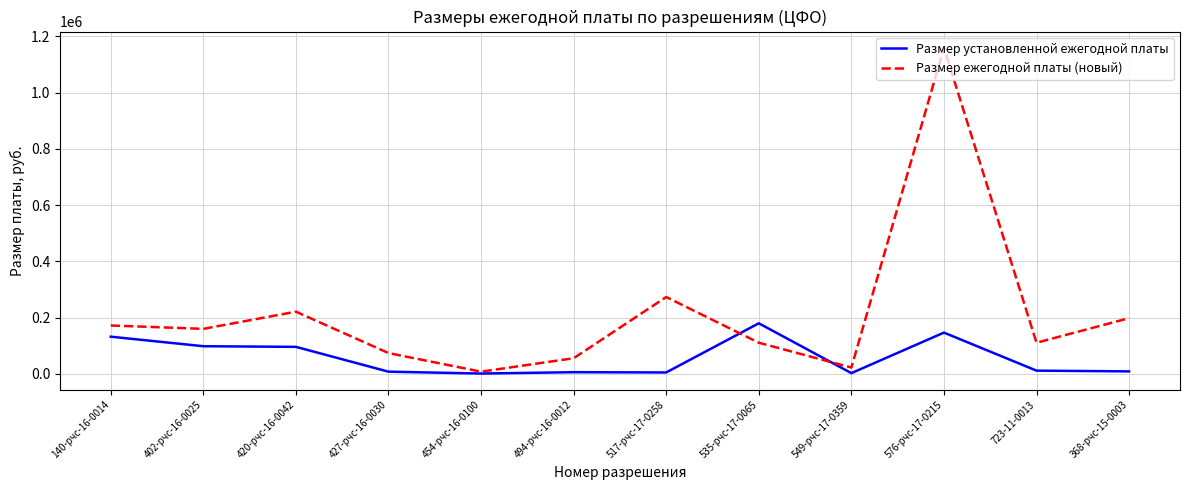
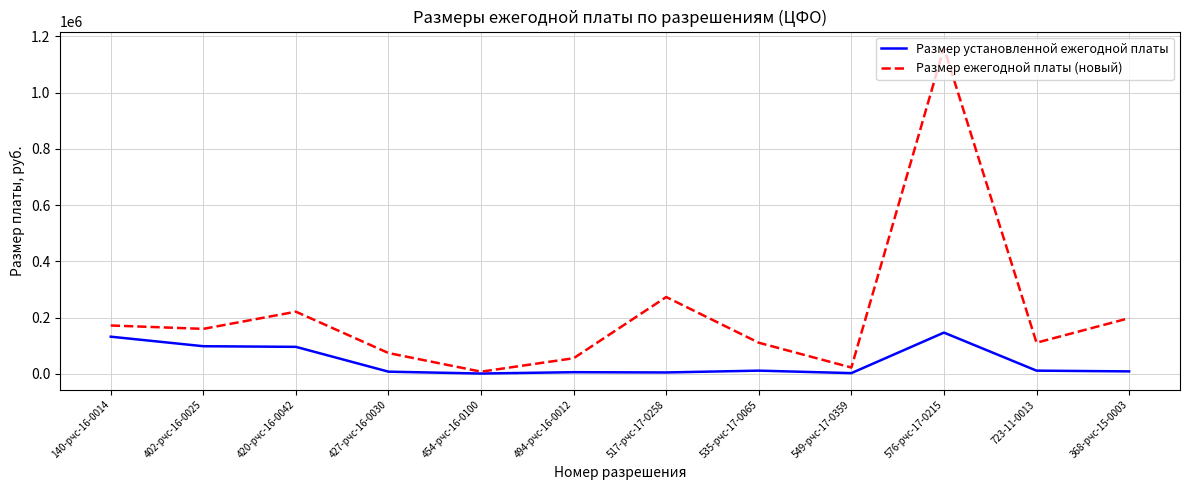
Размер установленной ежегодной платы, 535-рчс-17-0065: 180000 -> 10000
